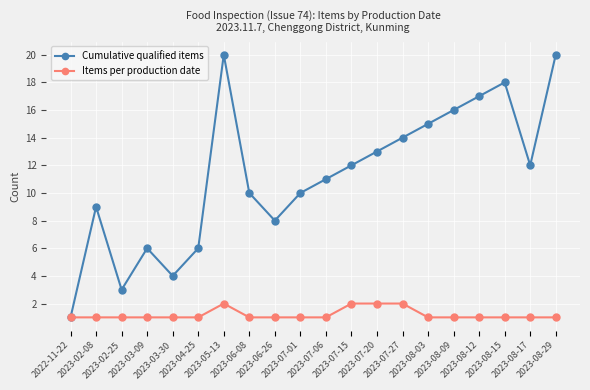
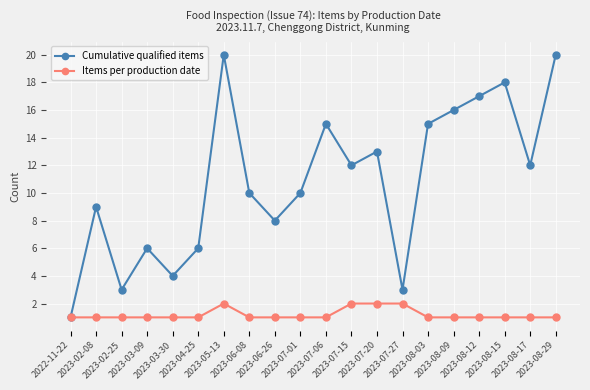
Cumulative qualified items, 2023-07-06: 11 -> 15
Cumulative qualified items, 2023-07-27: 14 -> 3
